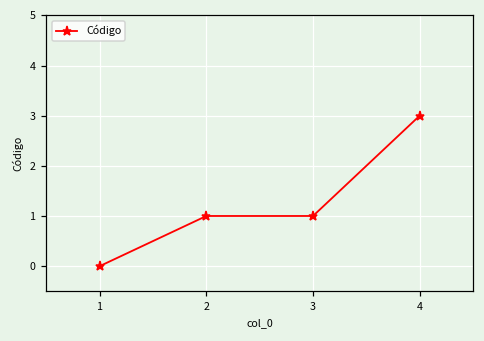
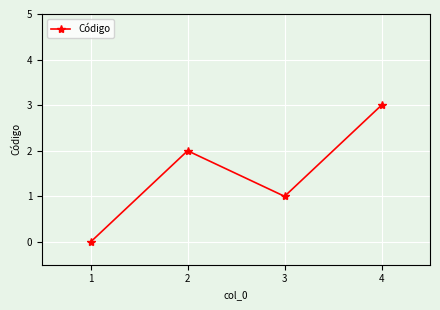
2: 1 -> 2
